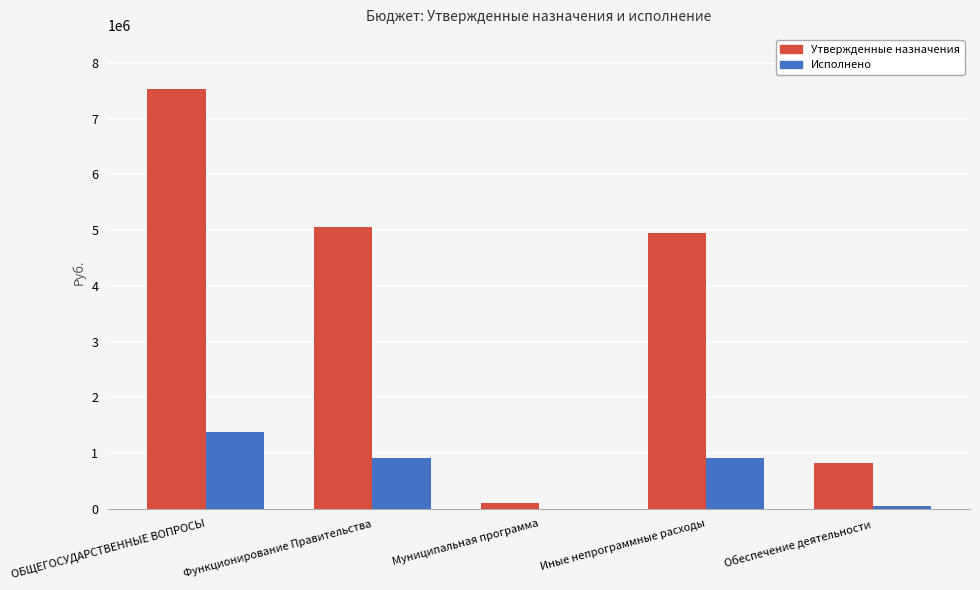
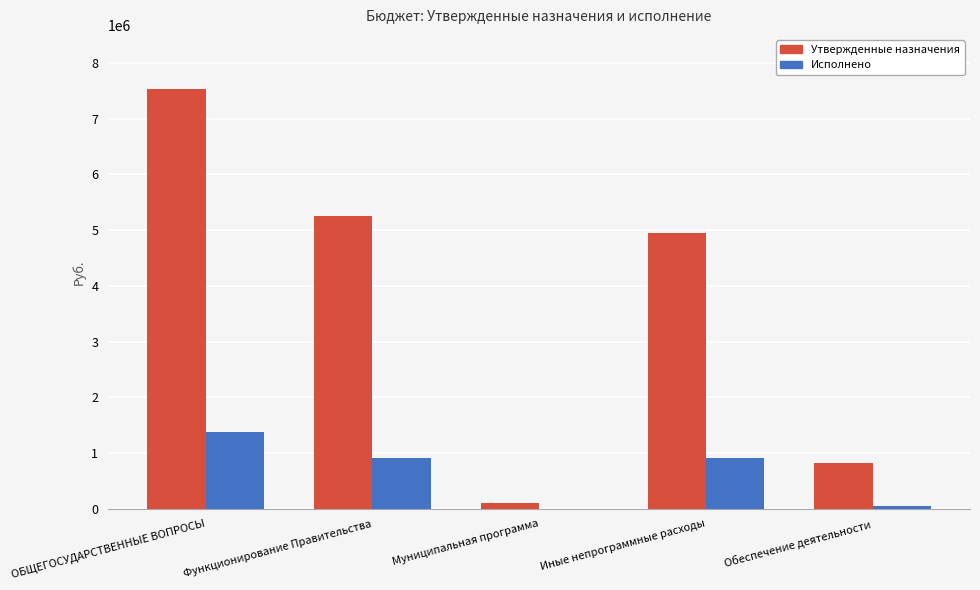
Утвержденные назначения, Функционирование Правительства: 5000000 -> 5300000
